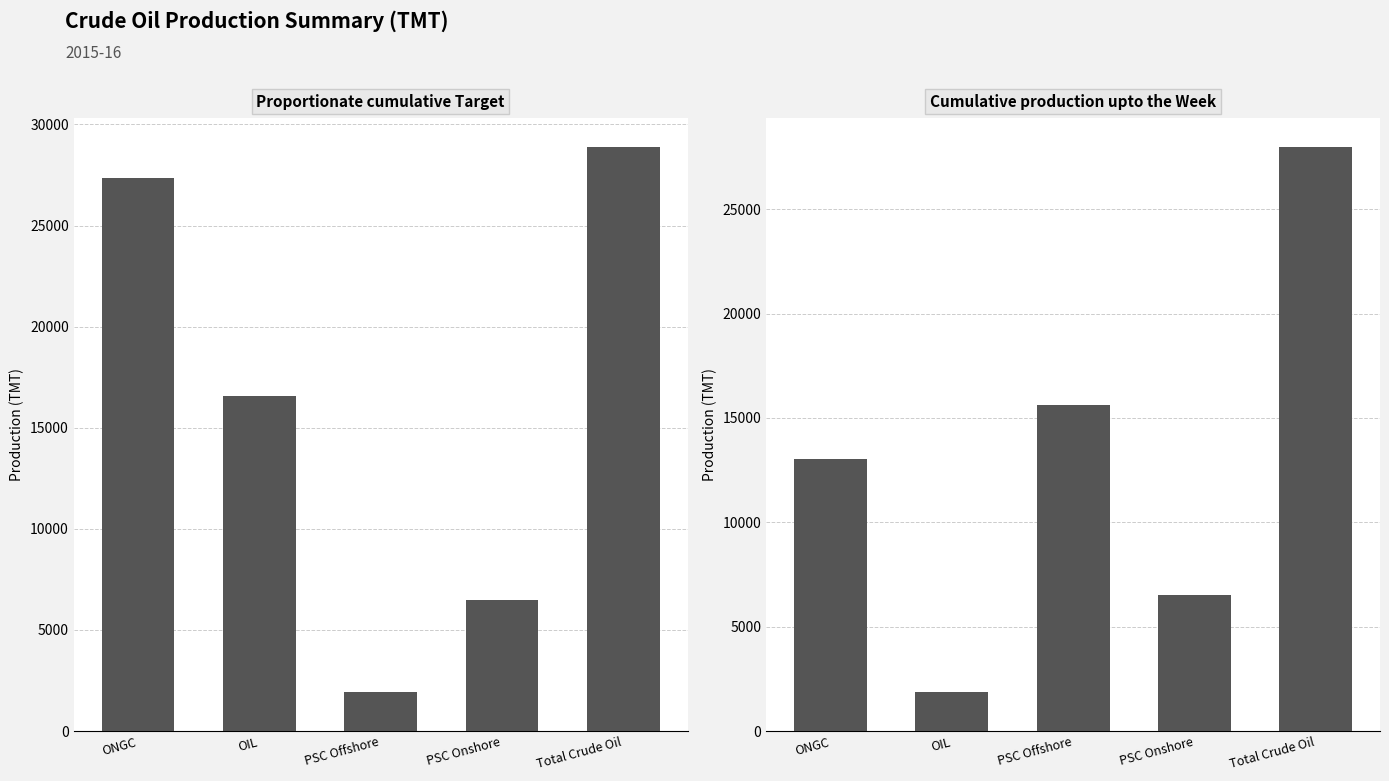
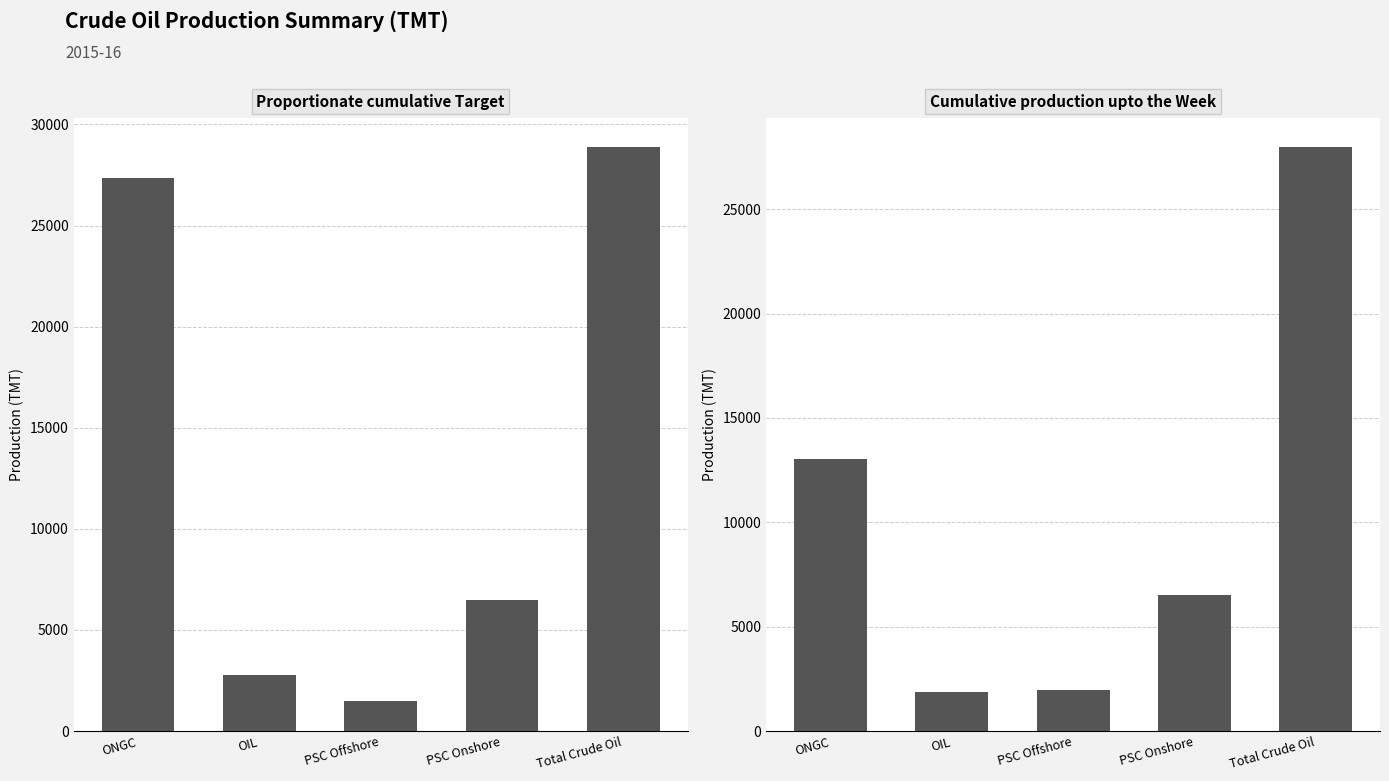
Proportionate cumulative Target, OIL: 16600 -> 2800
Proportionate cumulative Target, PSC Offshore: 1900 -> 1500
Cumulative production upto the Week, PSC Offshore: 15600 -> 2000
